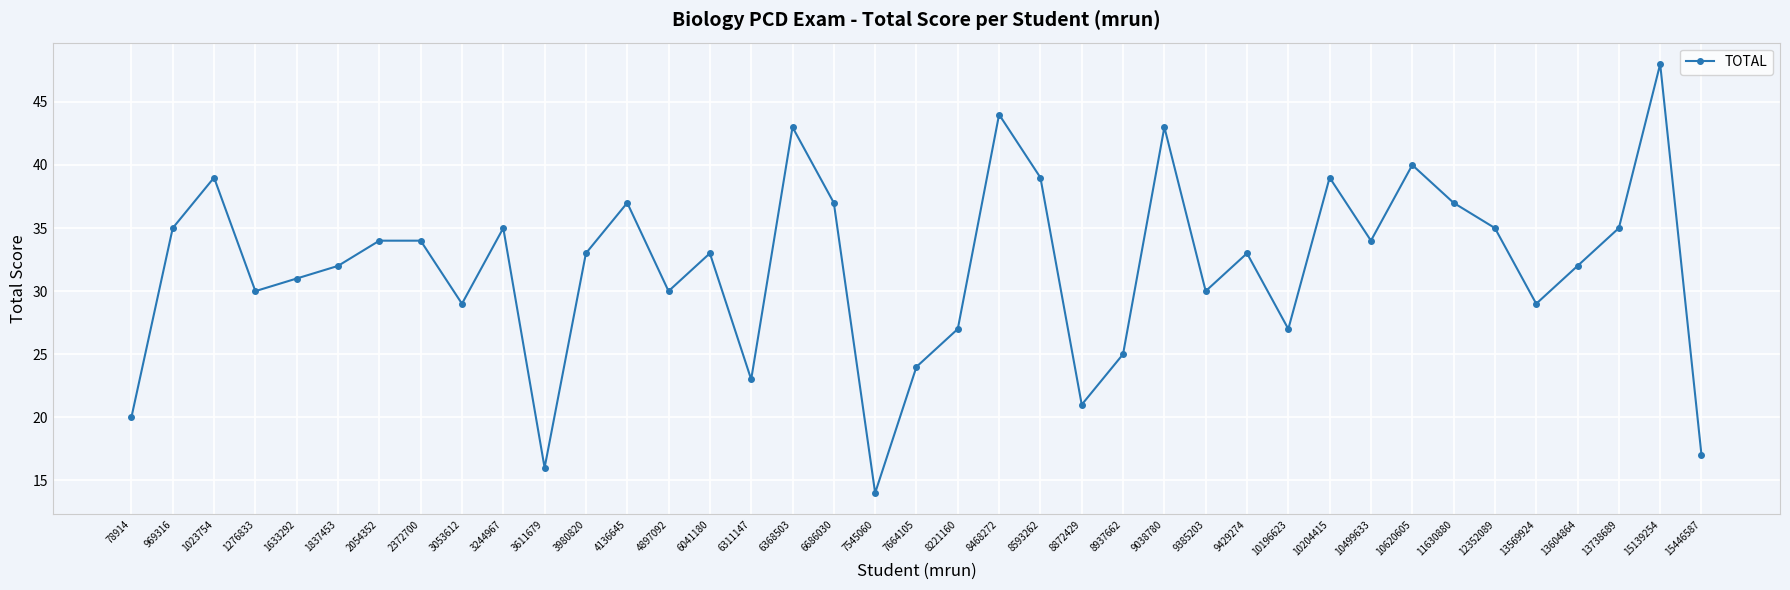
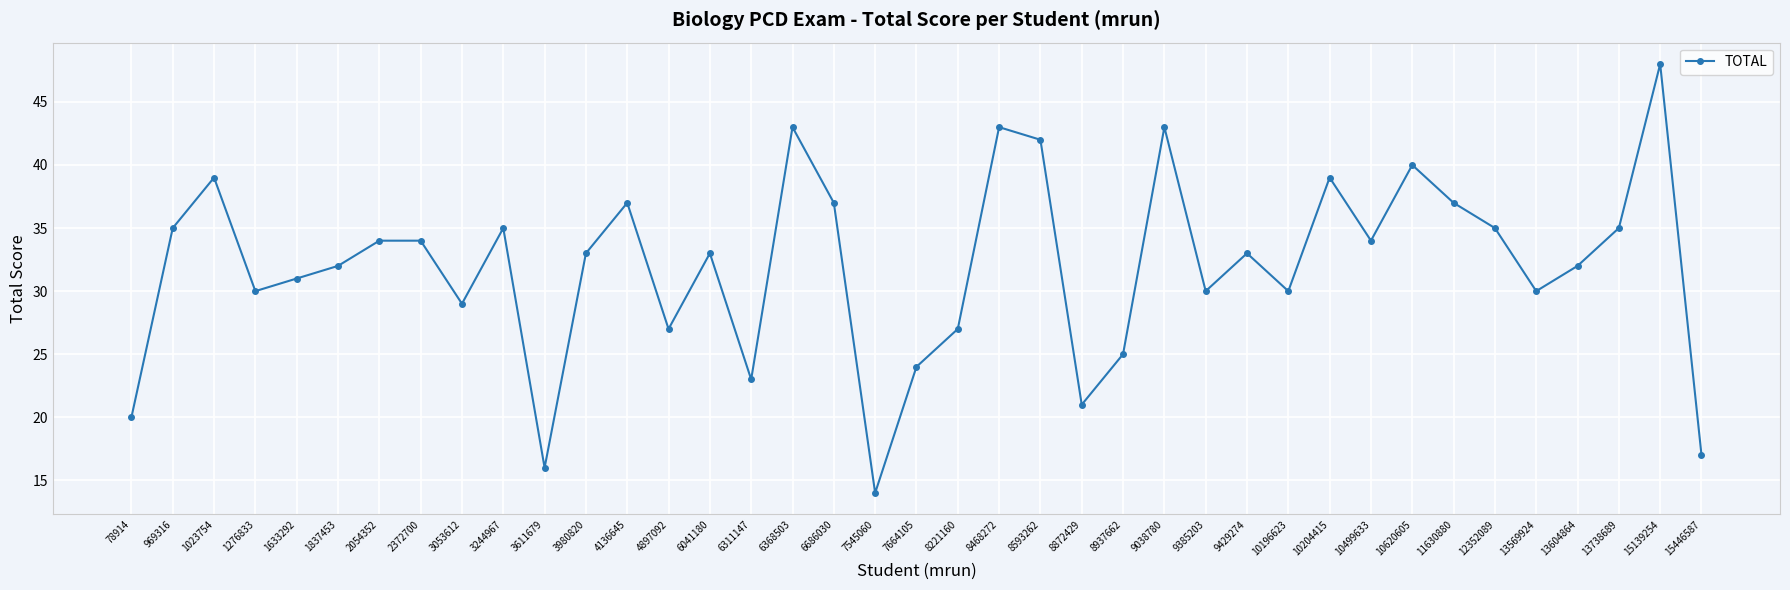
4897092: 30 -> 27
8468272: 44 -> 43
8593262: 39 -> 42
10196623: 27 -> 30
13569924: 29 -> 30
